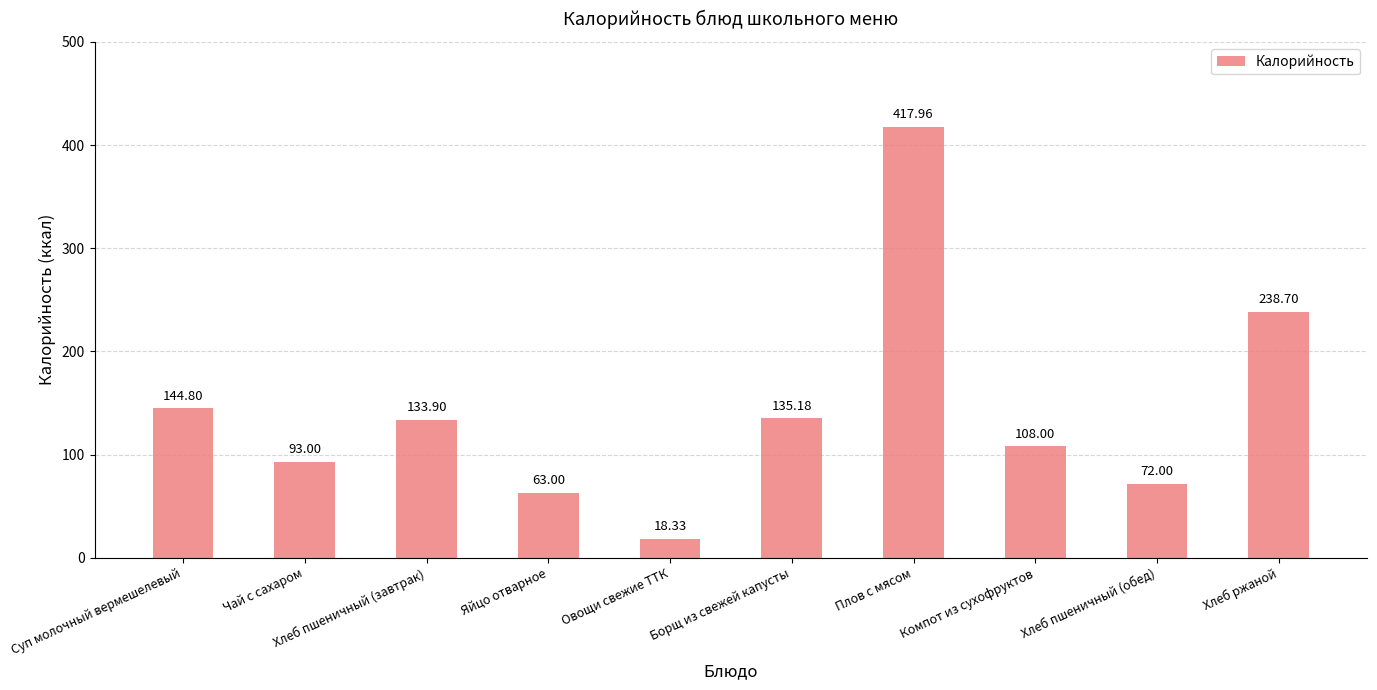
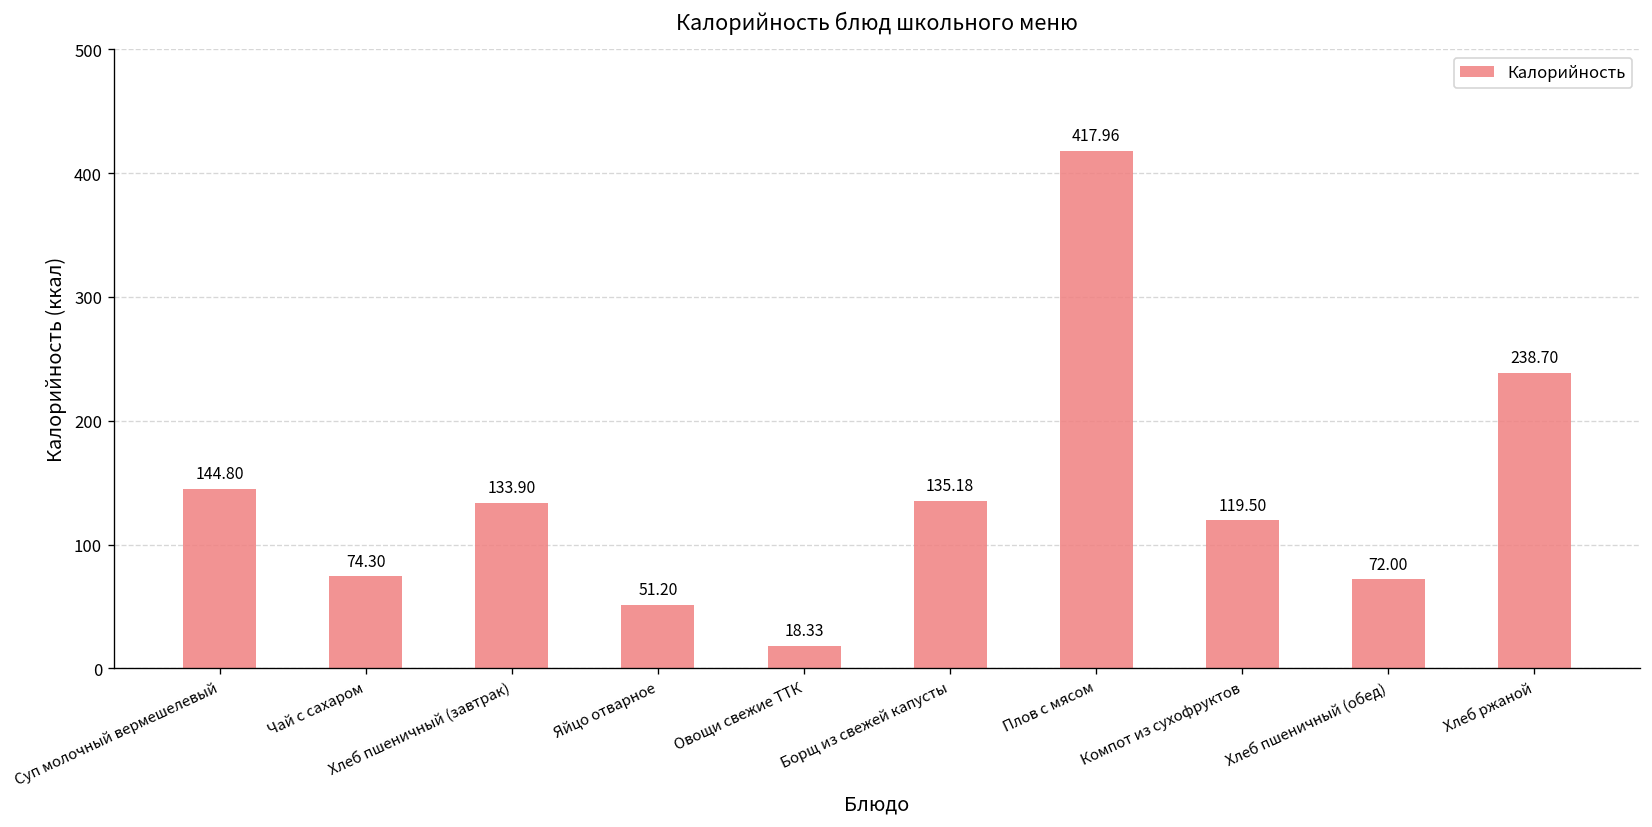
Чай с сахаром: 93.00 -> 74.30
Яйцо отварное: 63.00 -> 51.20
Компот из сухофруктов: 108.00 -> 119.50
